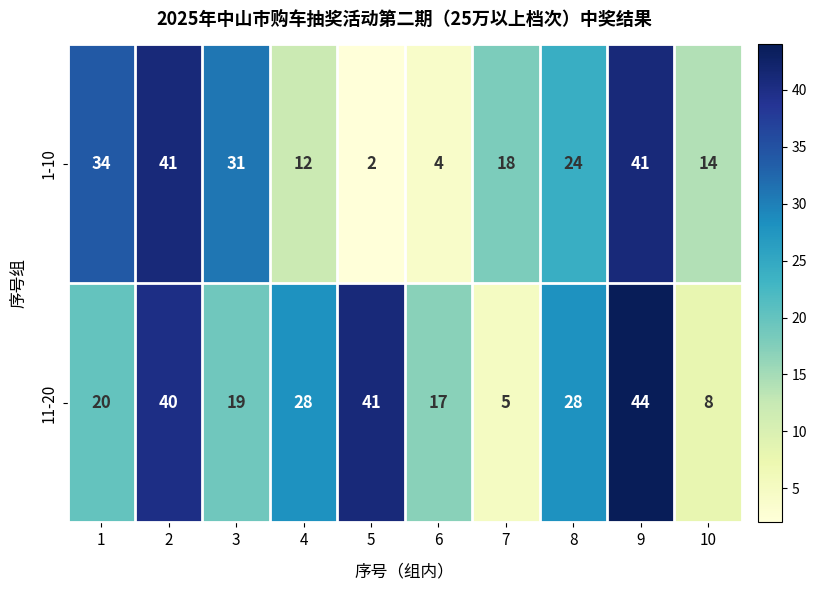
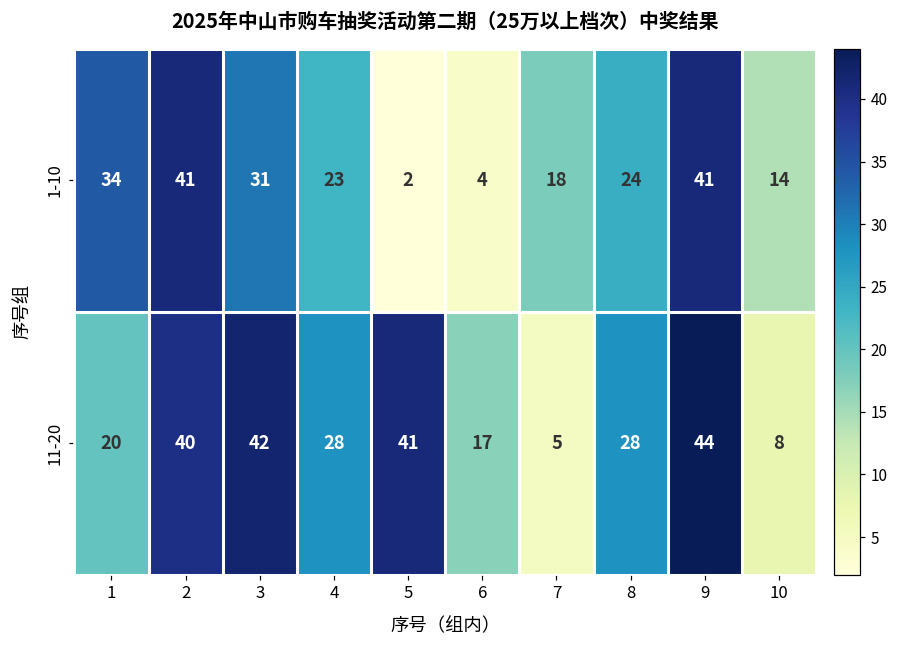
1-10, 4: 12 -> 23
11-20, 3: 19 -> 42
